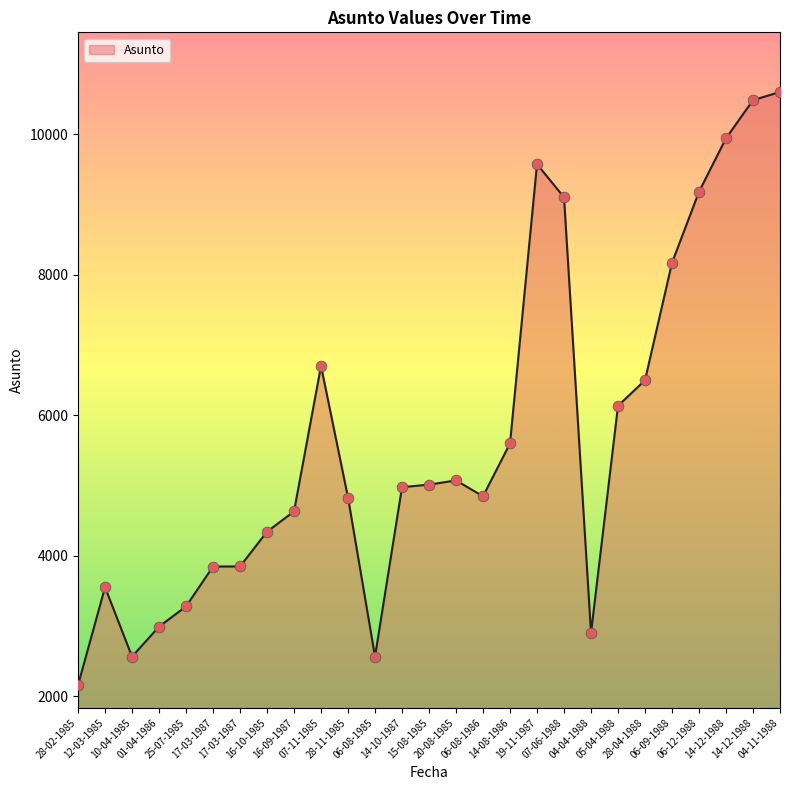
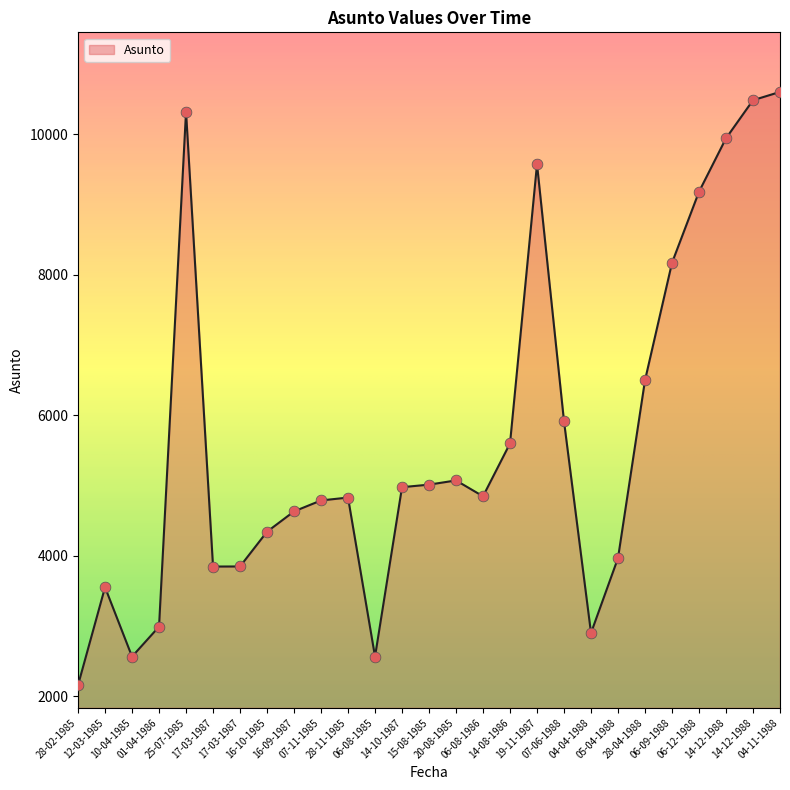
25-07-1985: 3300 -> 10300
07-11-1985: 6700 -> 4800
07-06-1988: 9100 -> 5900
05-04-1988: 6100 -> 4000
